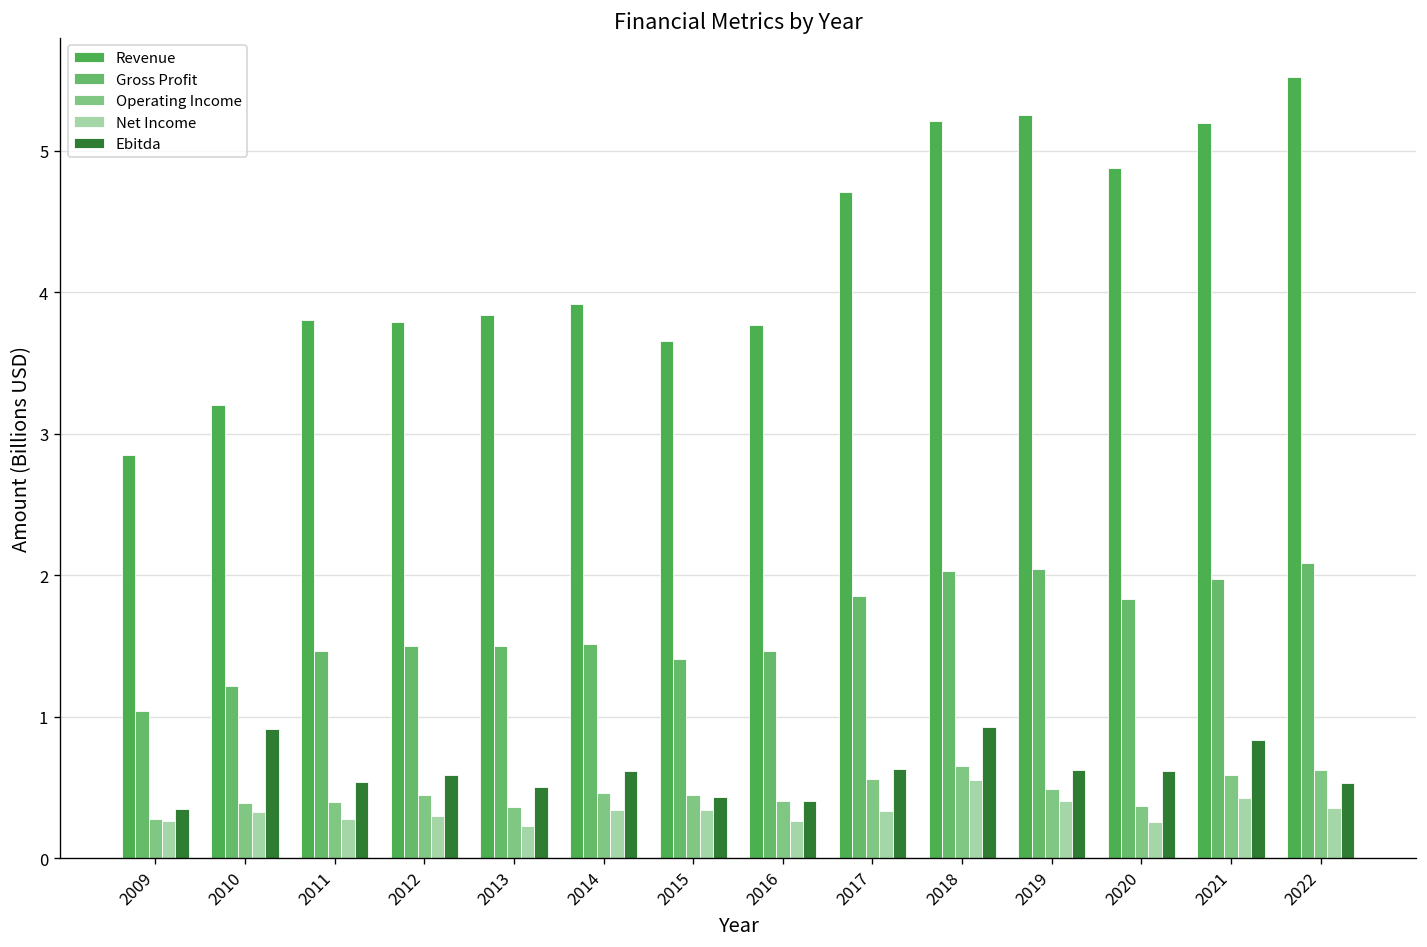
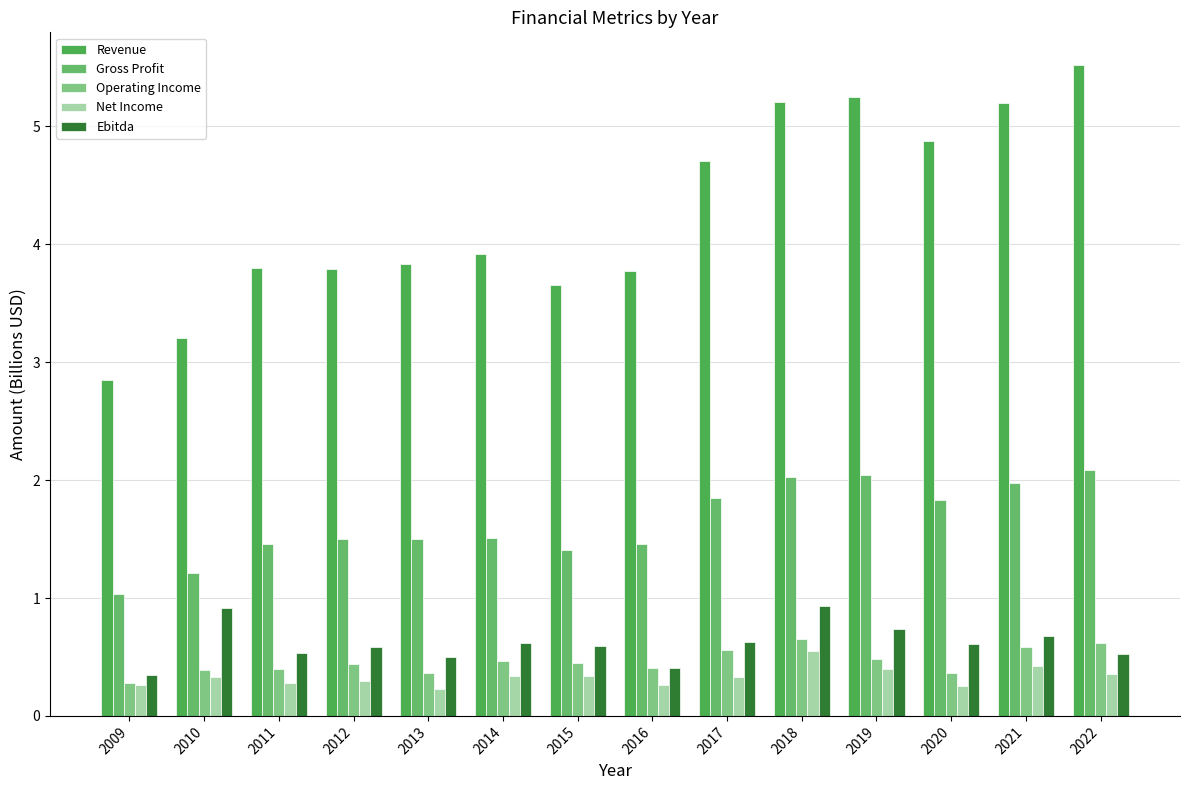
Ebitda, 2015: 0.43 -> 0.59
Ebitda, 2019: 0.62 -> 0.74
Ebitda, 2021: 0.83 -> 0.68
